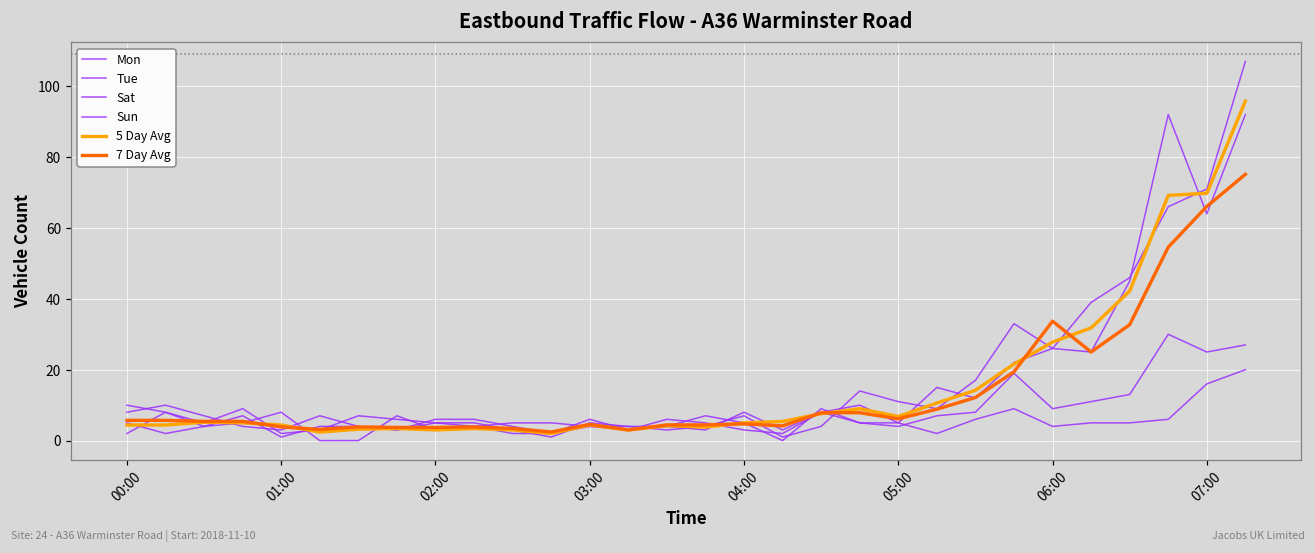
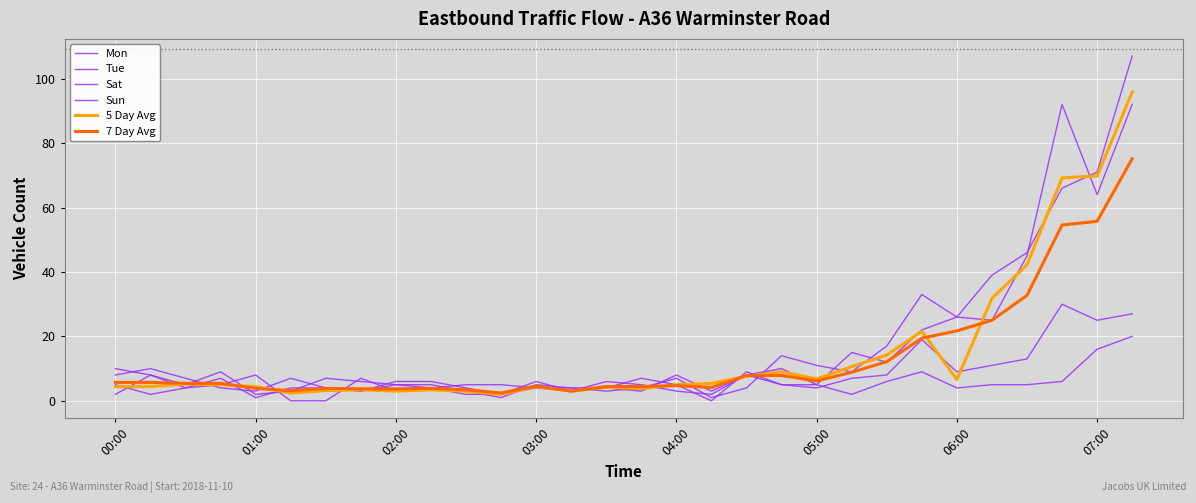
5 Day Avg, 06:00: 28 -> 7
7 Day Avg, 06:00: 34 -> 22
7 Day Avg, 07:00: 66 -> 56
